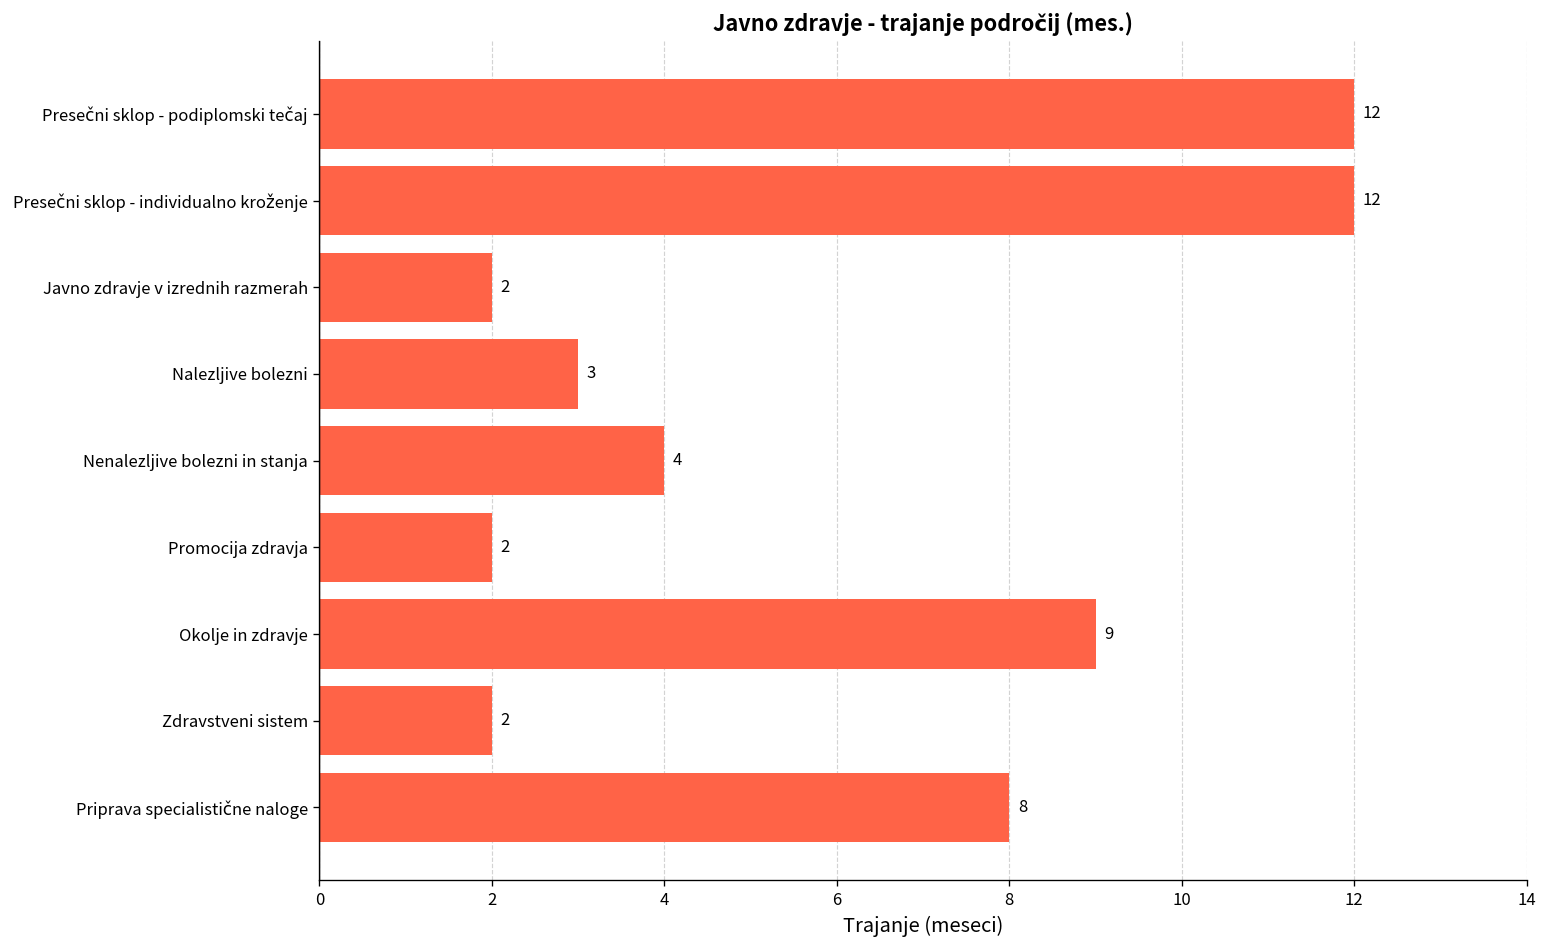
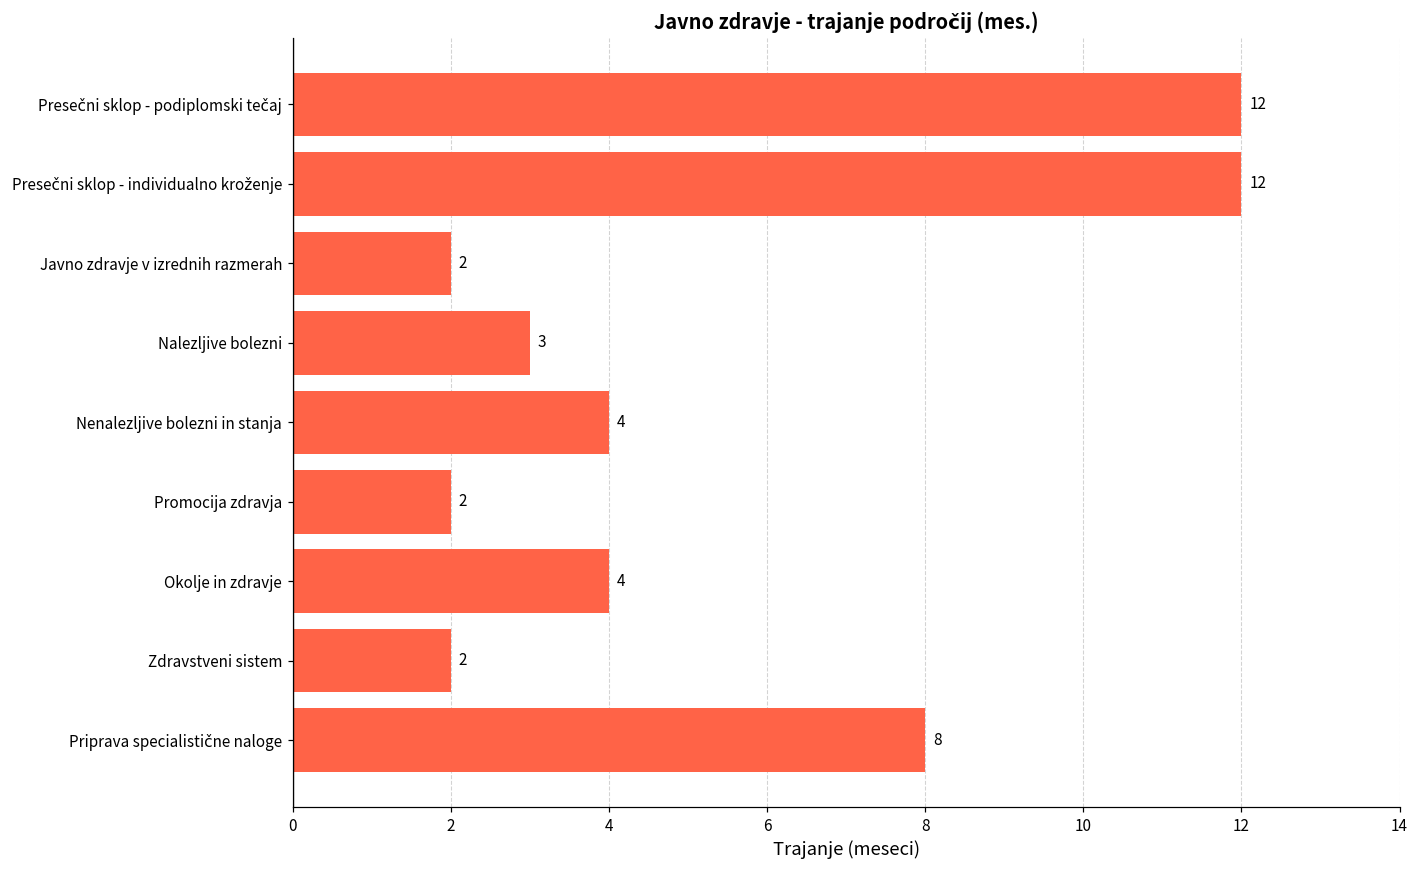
Okolje in zdravje: 9 -> 4
